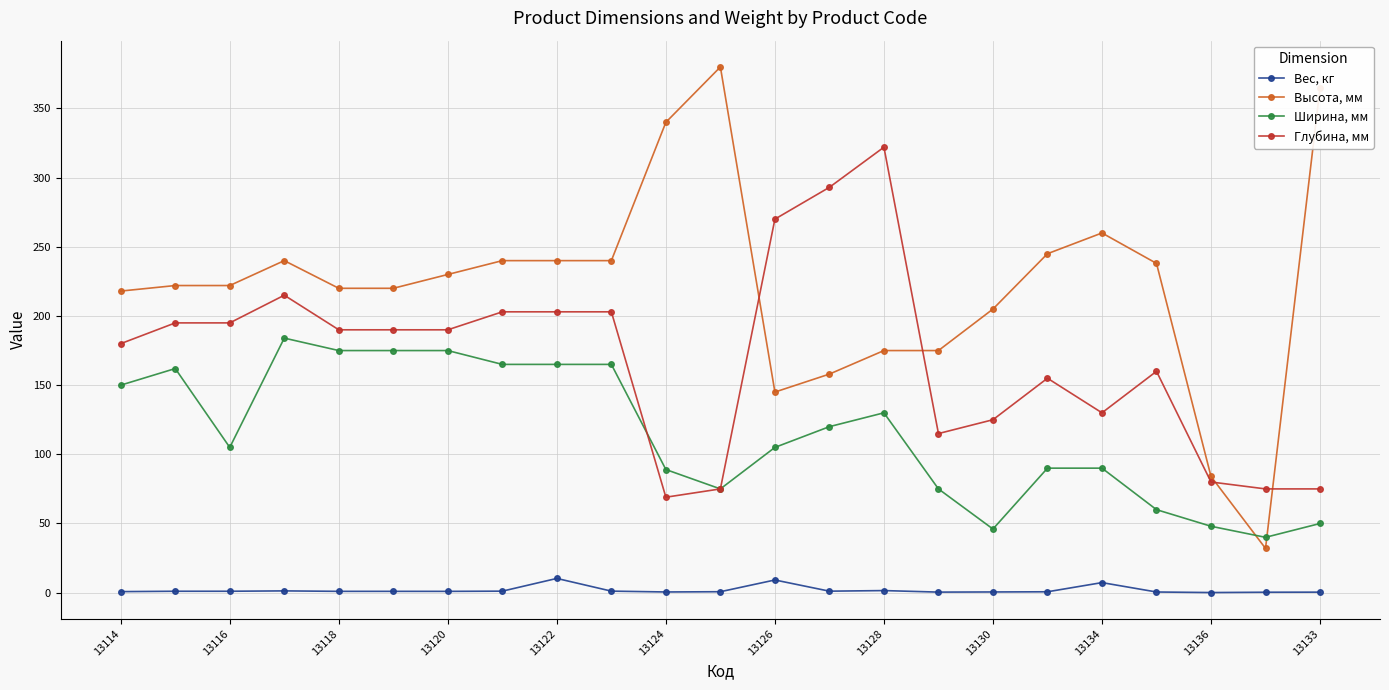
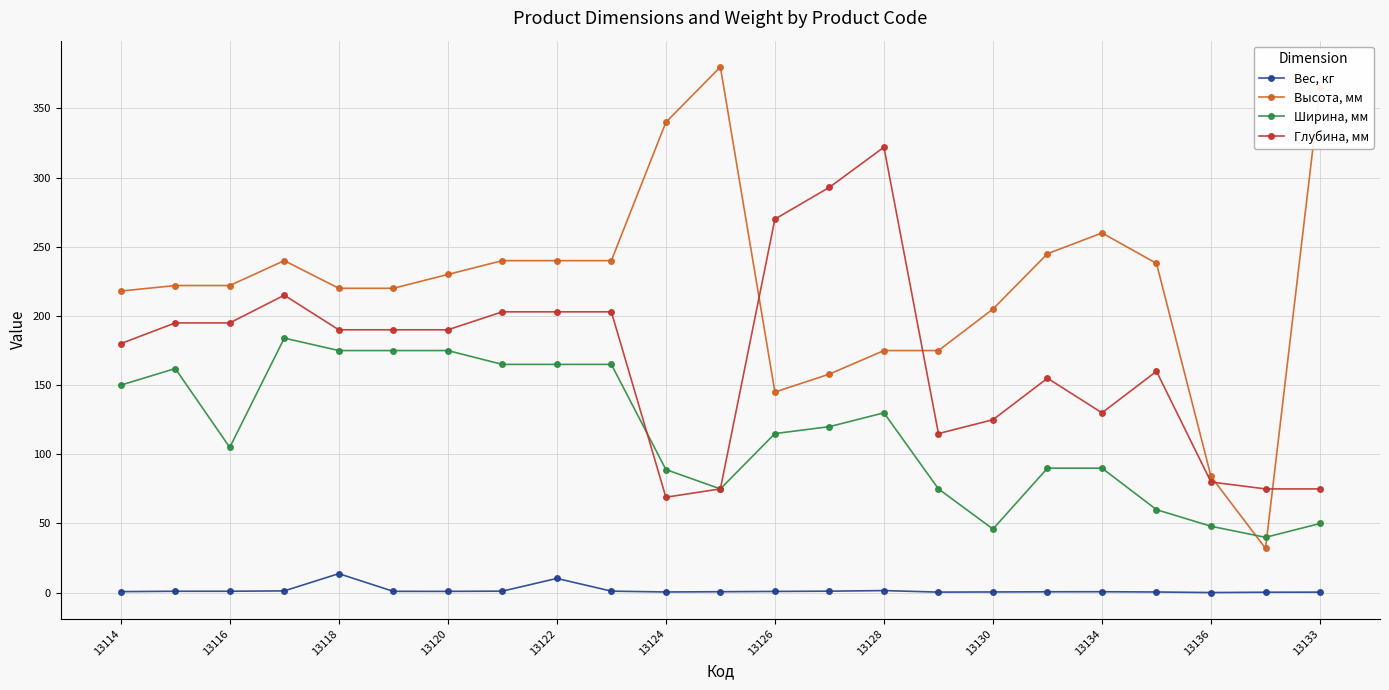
Вес, кг, 13118: 1 -> 14
Вес, кг, 13126: 9 -> 1
Ширина, мм, 13126: 105 -> 115
Вес, кг, 13134: 7 -> 1
